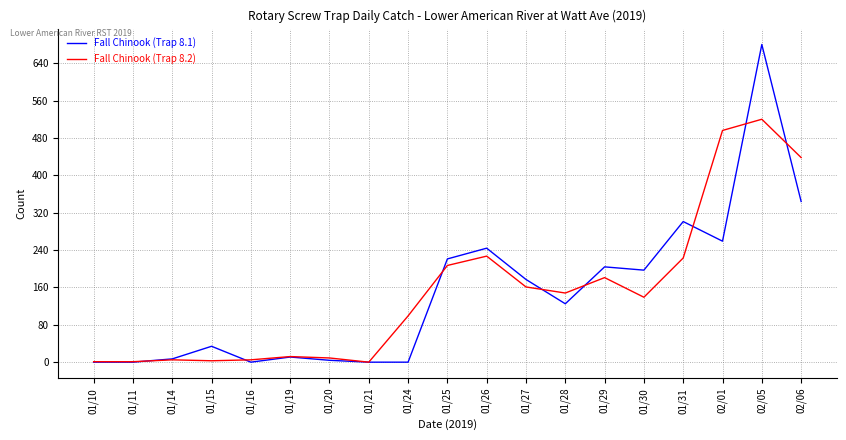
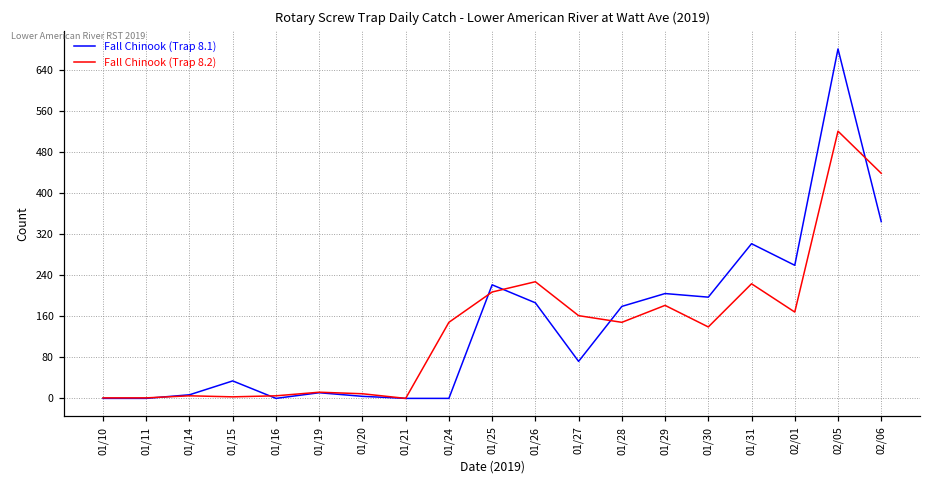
Fall Chinook (Trap 8.2), 01/24: 100 -> 150
Fall Chinook (Trap 8.1), 01/26: 240 -> 190
Fall Chinook (Trap 8.1), 01/27: 180 -> 70
Fall Chinook (Trap 8.1), 01/28: 130 -> 180
Fall Chinook (Trap 8.2), 02/01: 500 -> 170
